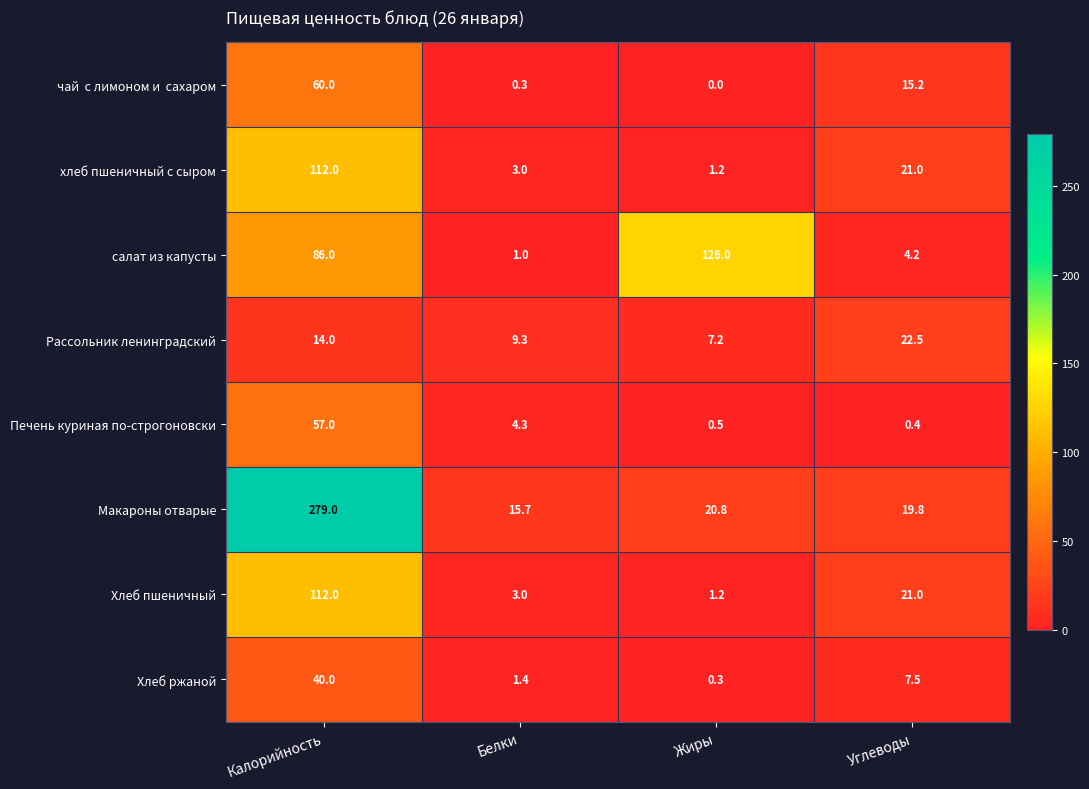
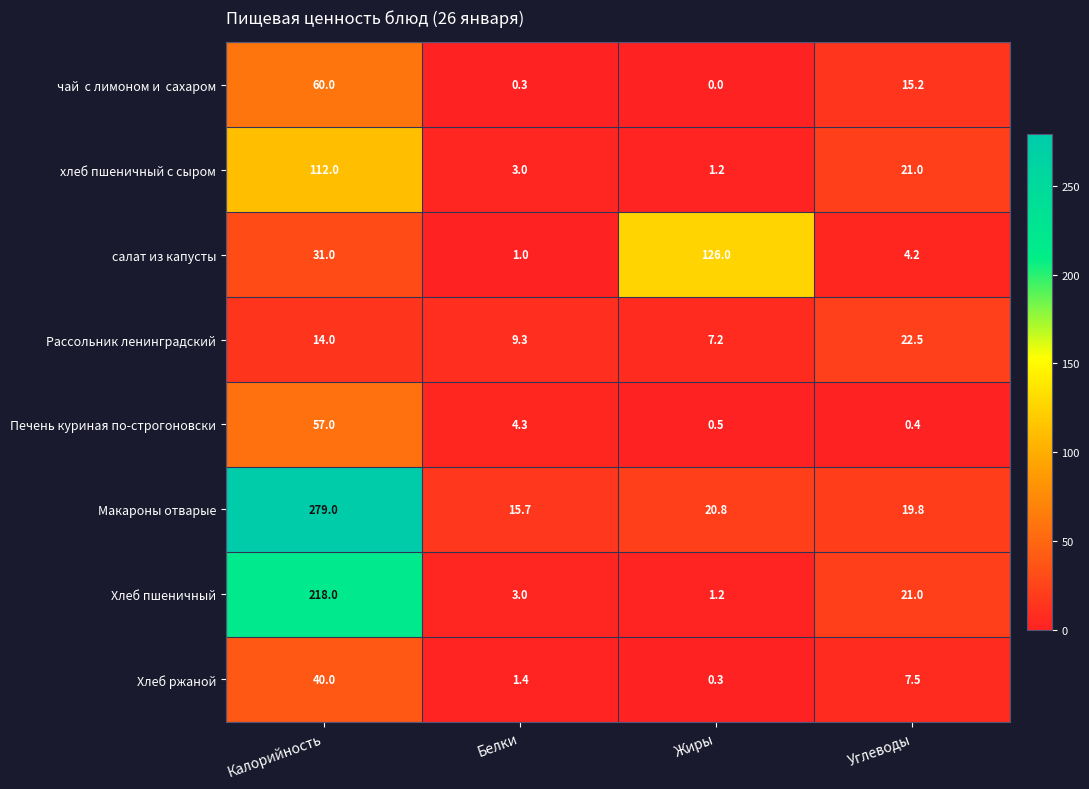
салат из капусты, Калорийность: 86.0 -> 31.0
Хлеб пшеничный, Калорийность: 112.0 -> 218.0
